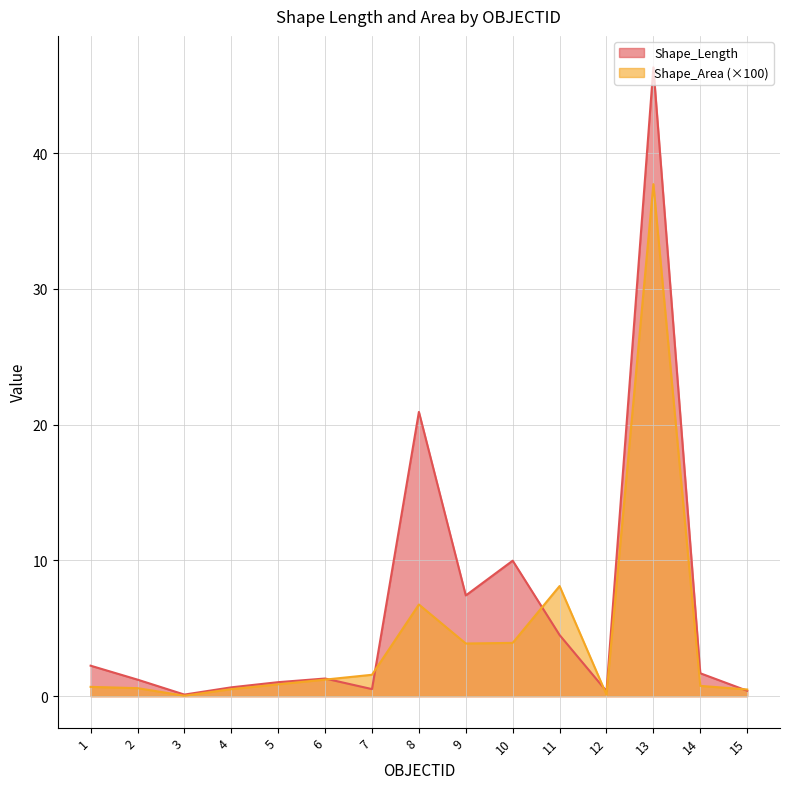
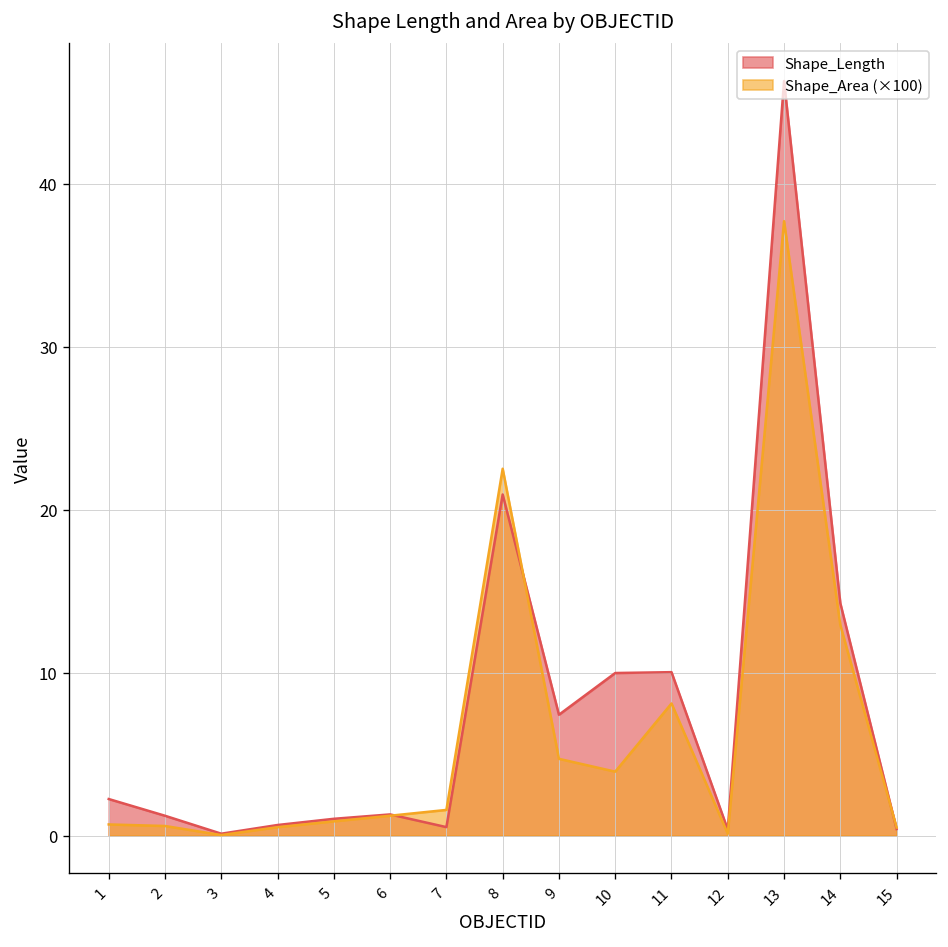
Shape_Area (×100), 8: 6.8 -> 22.5
Shape_Area (×100), 9: 3.9 -> 4.7
Shape_Length, 11: 4.5 -> 10.0
Shape_Length, 14: 1.7 -> 14.3
Shape_Area (×100), 14: 0.8 -> 12.9
